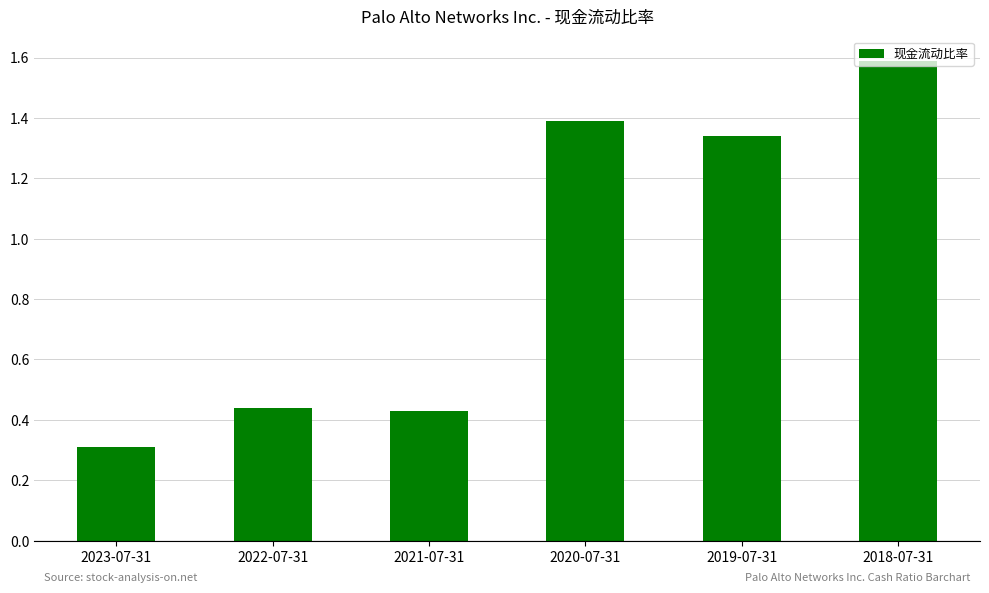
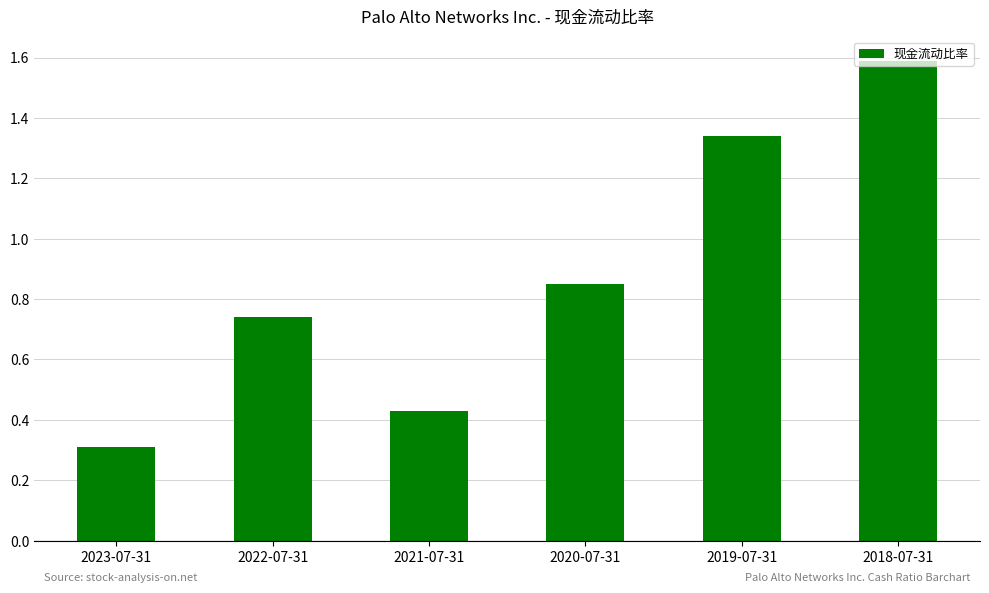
2022-07-31: 0.44 -> 0.74
2020-07-31: 1.39 -> 0.85
